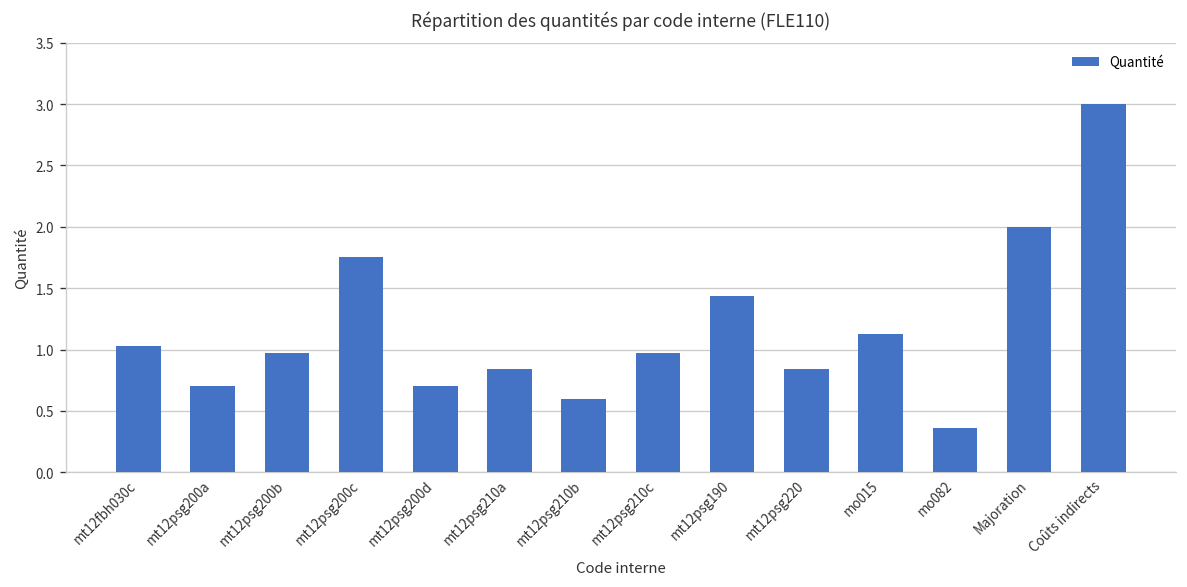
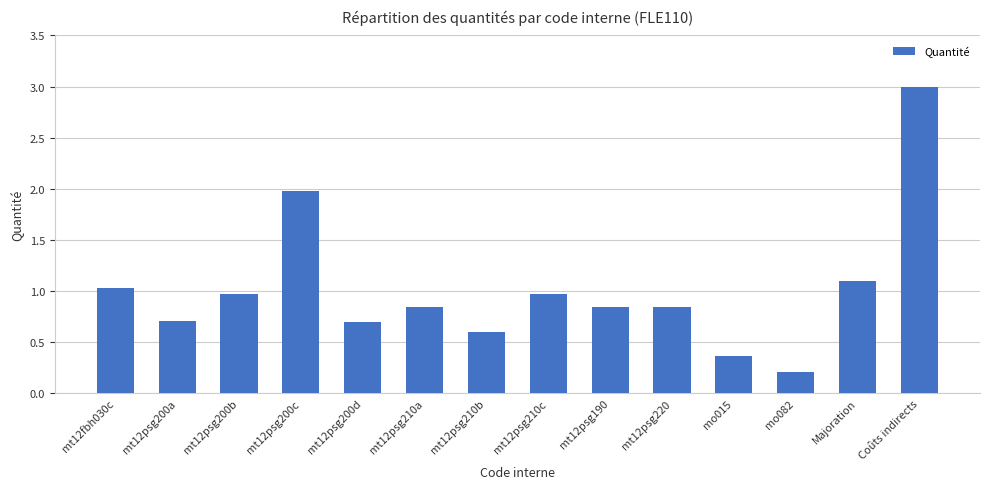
mt12psg200c: 1.75 -> 1.98
mt12psg190: 1.44 -> 0.84
mo015: 1.13 -> 0.36
mo082: 0.36 -> 0.21
Majoration: 2.0 -> 1.1
